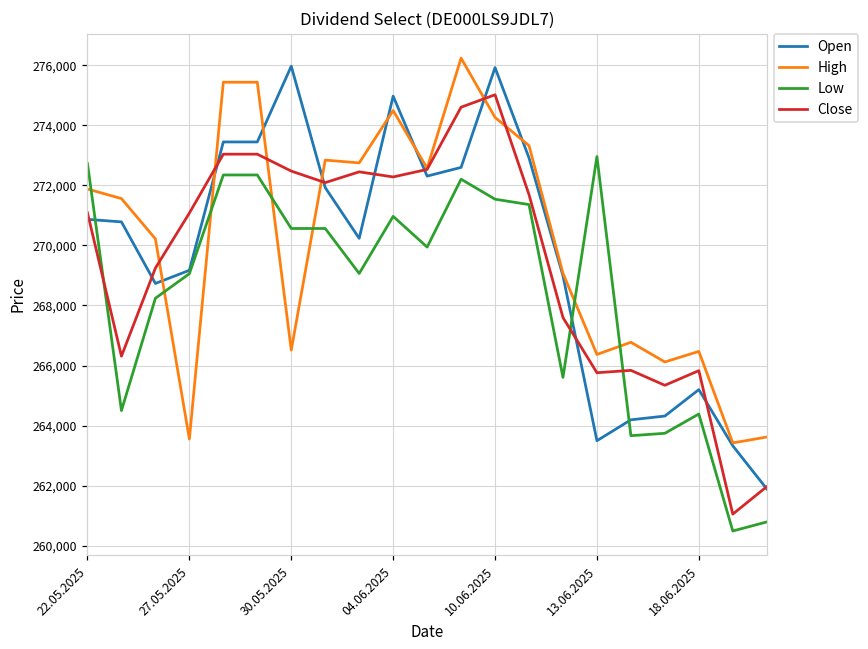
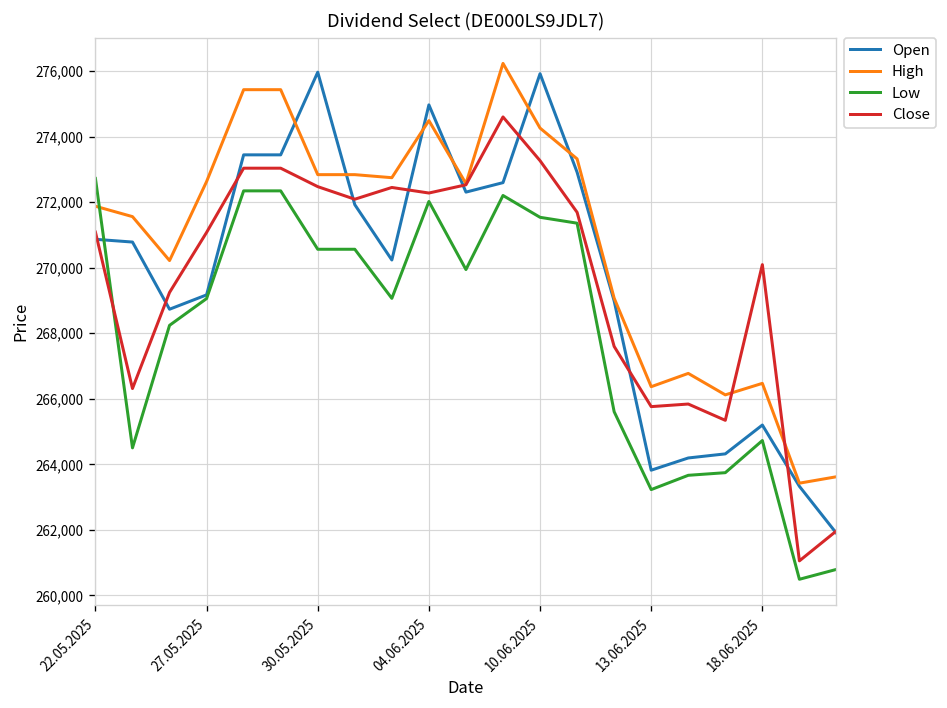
High, 27.05.2025: 263,600 -> 272,600
High, 30.05.2025: 266,500 -> 272,800
Low, 04.06.2025: 271,000 -> 272,000
Close, 10.06.2025: 275,000 -> 273,300
Open, 13.06.2025: 263,500 -> 263,800
Low, 13.06.2025: 273,000 -> 263,200
Low, 18.06.2025: 264,400 -> 264,700
Close, 18.06.2025: 265,800 -> 270,100
